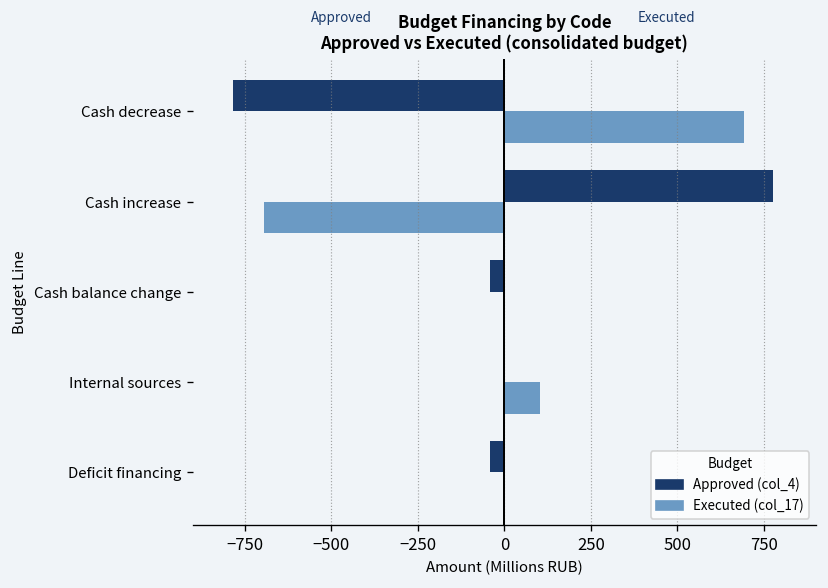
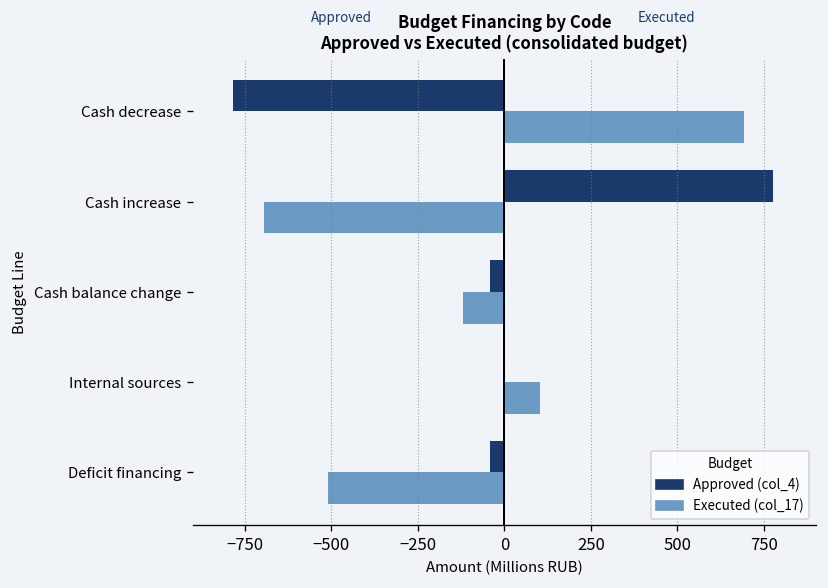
Executed (col_17), Cash balance change: 0 -> -120
Executed (col_17), Deficit financing: 0 -> -510
